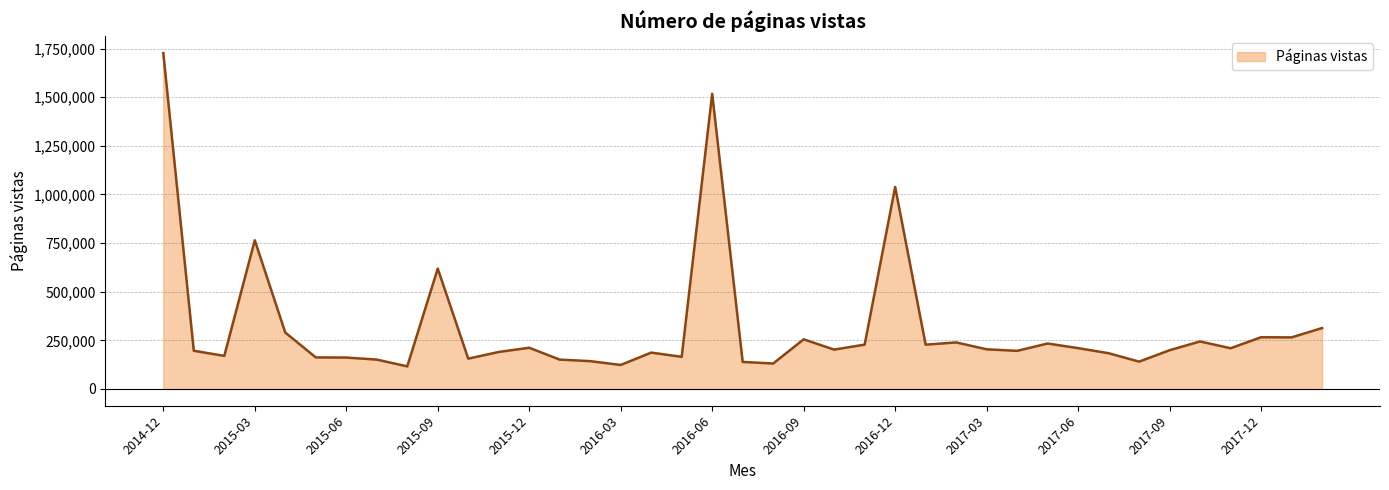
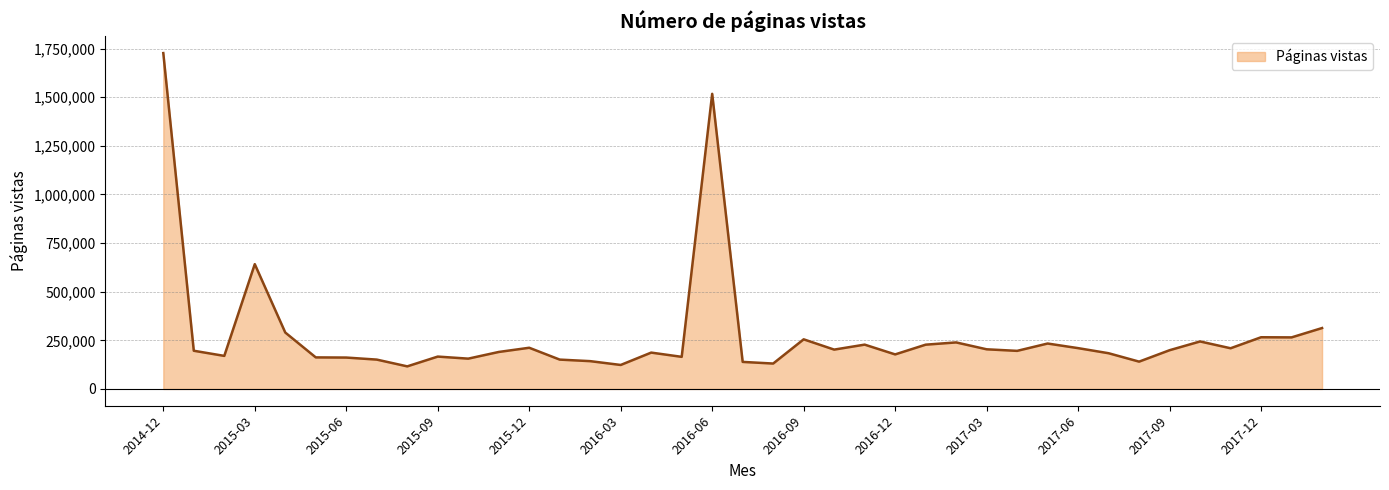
2015-03: 760,000 -> 640,000
2015-09: 620,000 -> 170,000
2016-12: 1,040,000 -> 180,000
